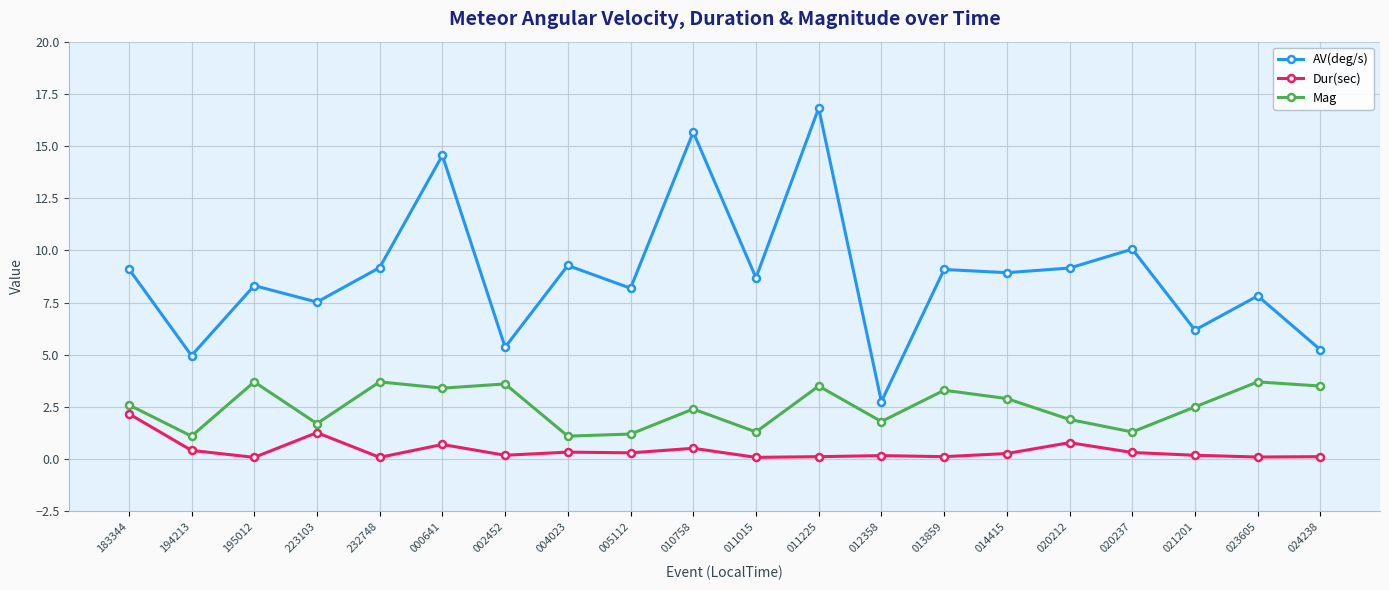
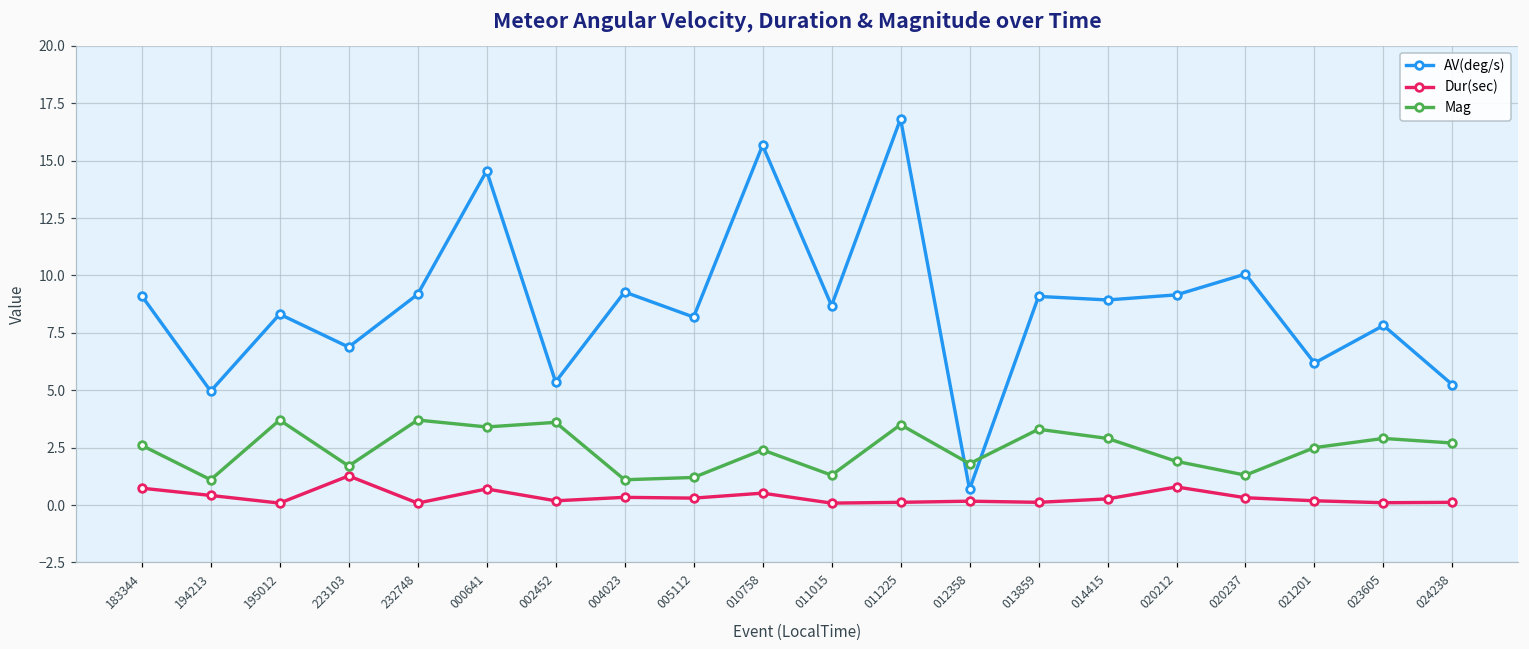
Dur(sec), 183344: 2.2 -> 0.7
AV(deg/s), 223103: 7.5 -> 6.9
AV(deg/s), 012358: 2.8 -> 0.7
Mag, 023605: 3.7 -> 2.9
Mag, 024238: 3.5 -> 2.7
